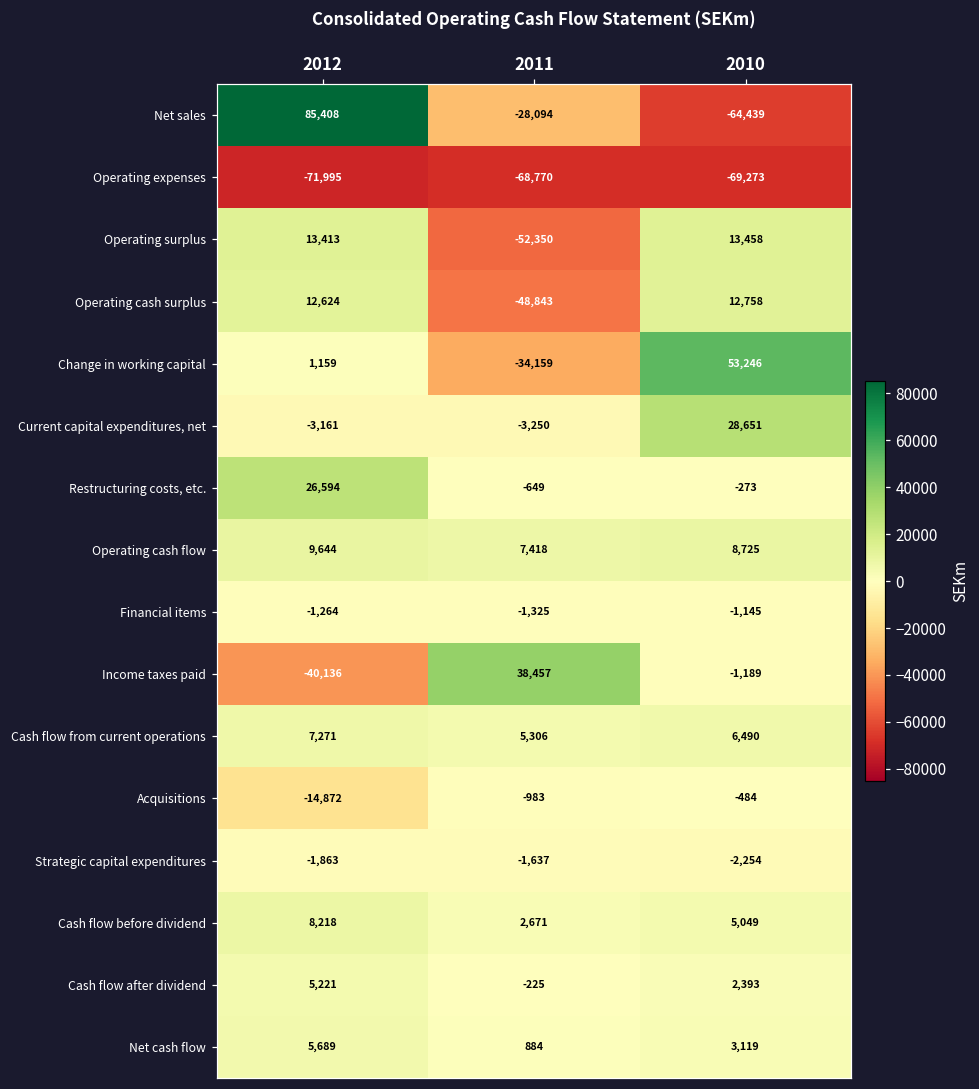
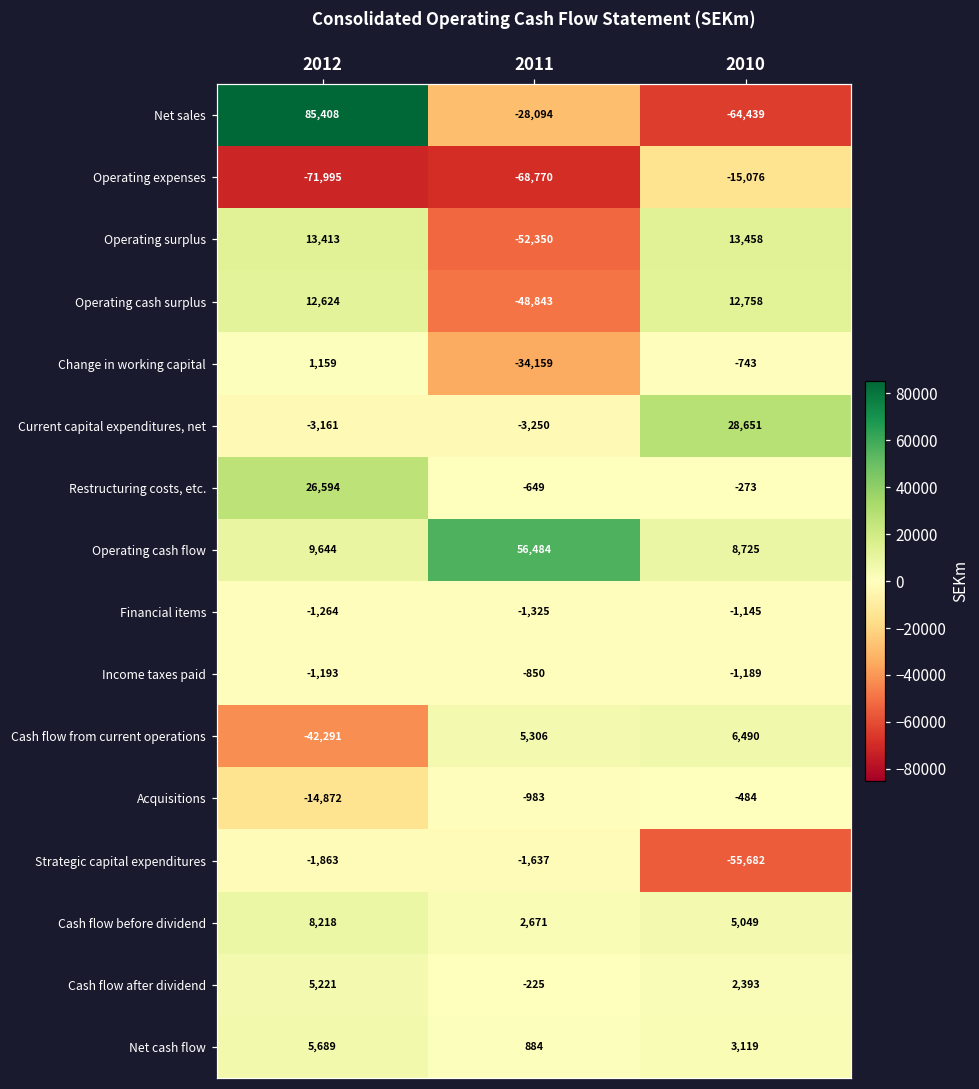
Operating expenses, 2010: -69,273 -> -15,076
Change in working capital, 2010: 53,246 -> -743
Operating cash flow, 2011: 7,418 -> 56,484
Income taxes paid, 2012: -40,136 -> -1,193
Income taxes paid, 2011: 38,457 -> -850
Cash flow from current operations, 2012: 7,271 -> -42,291
Strategic capital expenditures, 2010: -2,254 -> -55,682
